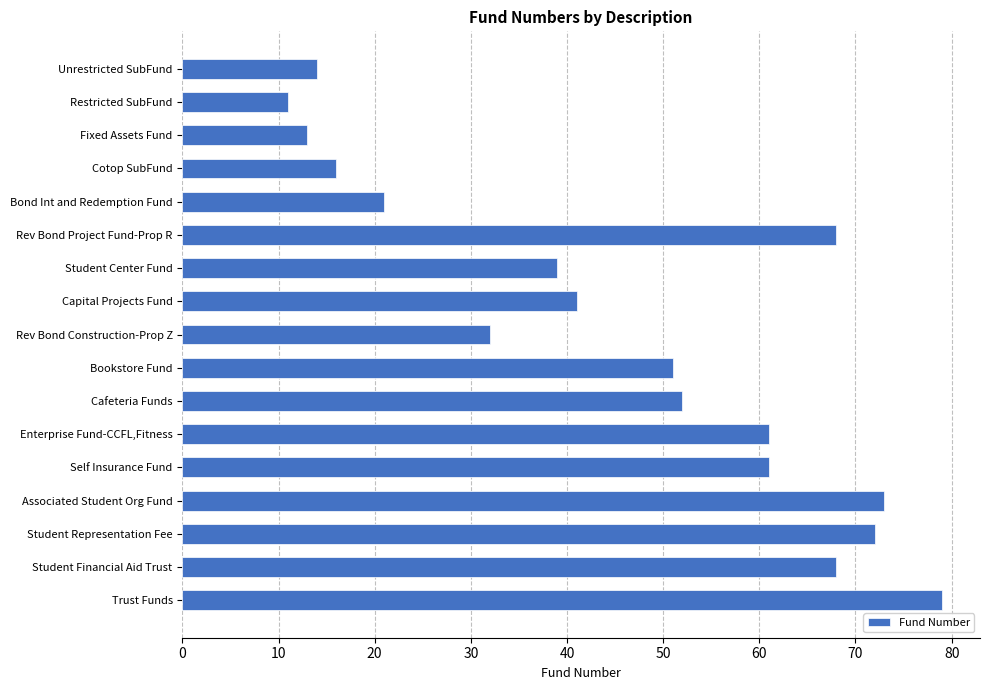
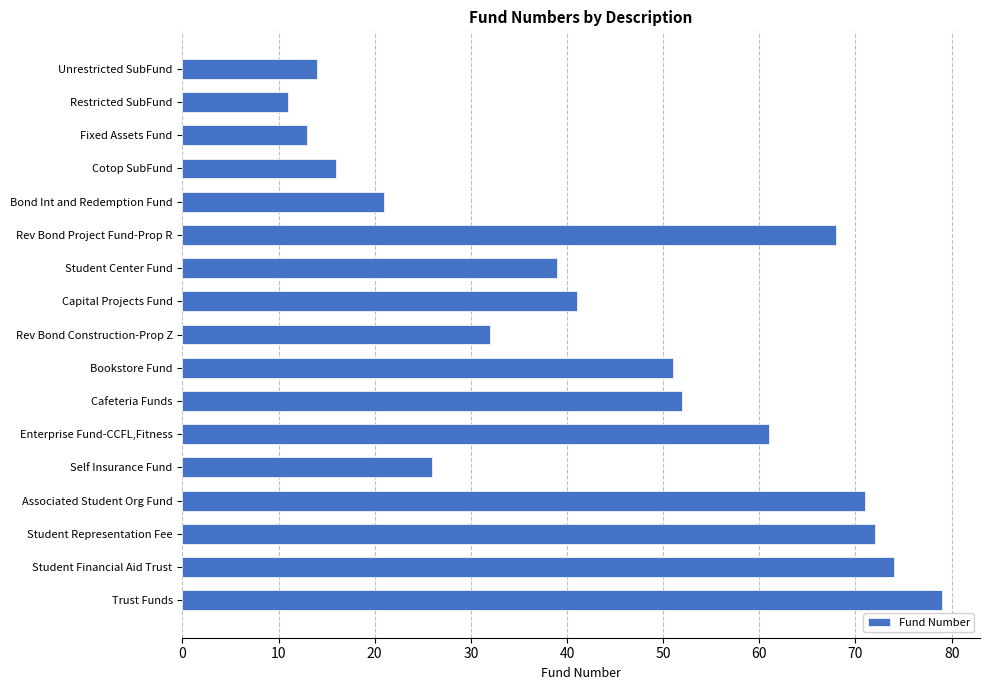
Self Insurance Fund: 61 -> 26
Associated Student Org Fund: 73 -> 71
Student Financial Aid Trust: 68 -> 74
